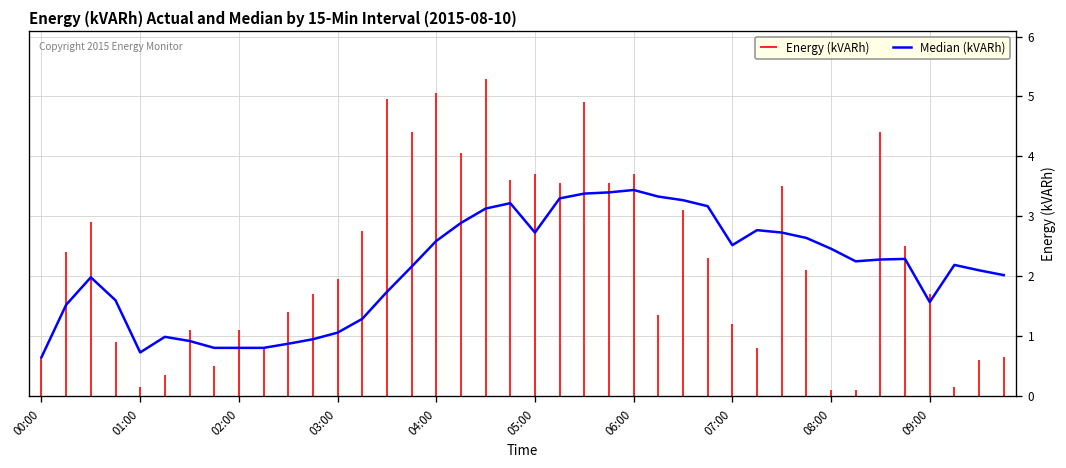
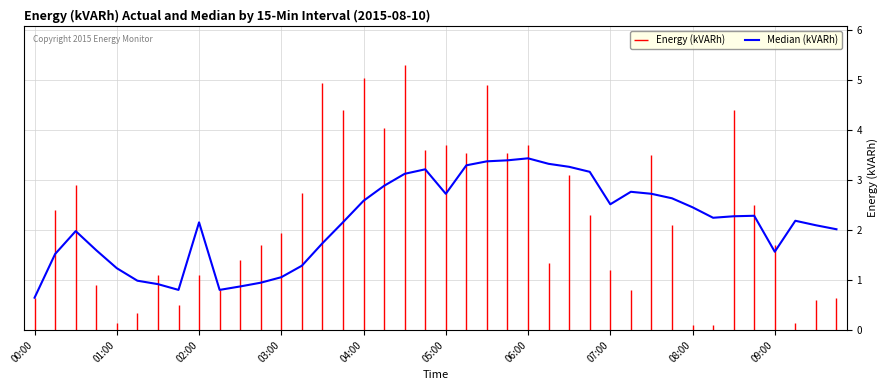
01:00: 0.7 -> 1.2
02:00: 0.8 -> 2.2
